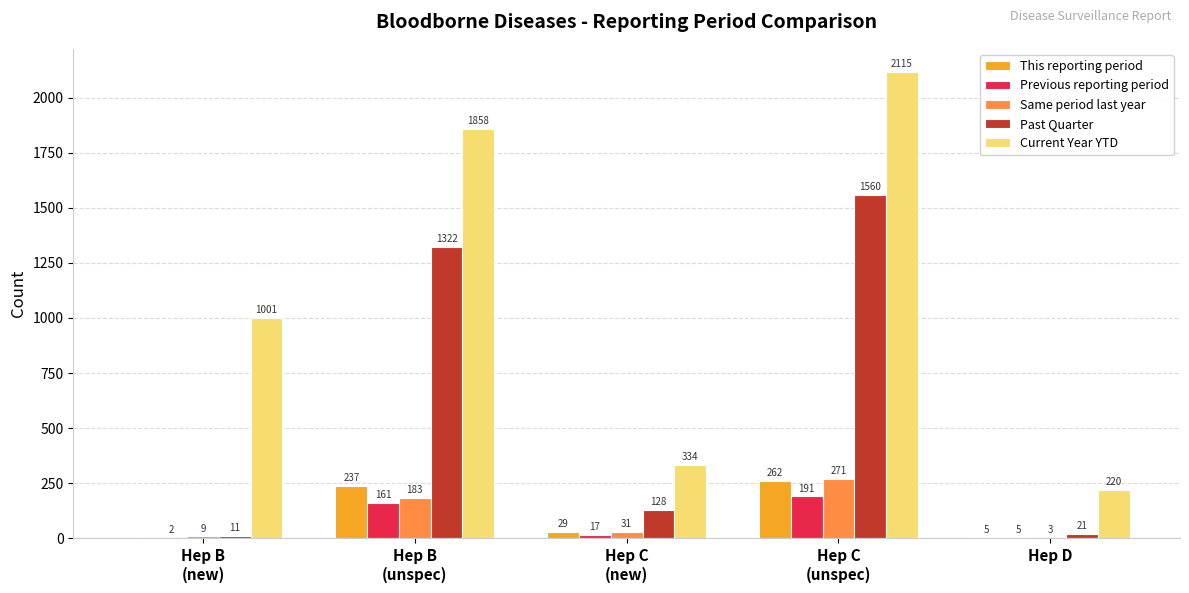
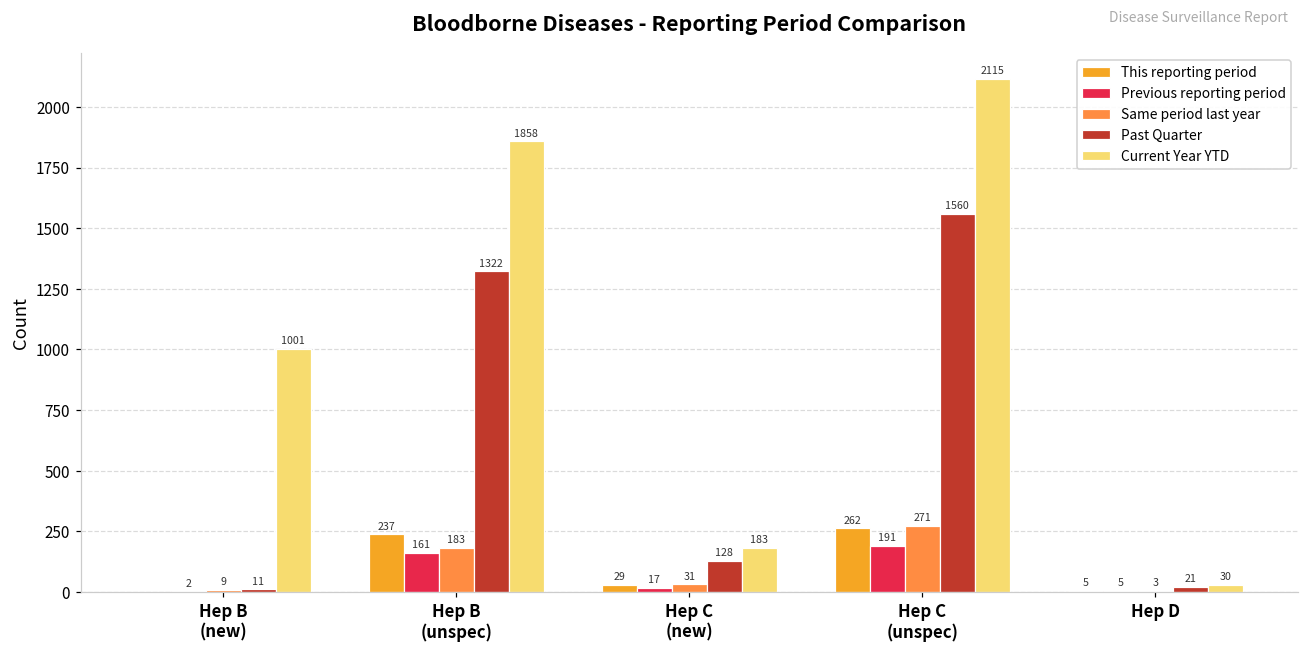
Current Year YTD, Hep C (new): 334 -> 183
Current Year YTD, Hep D: 220 -> 30
